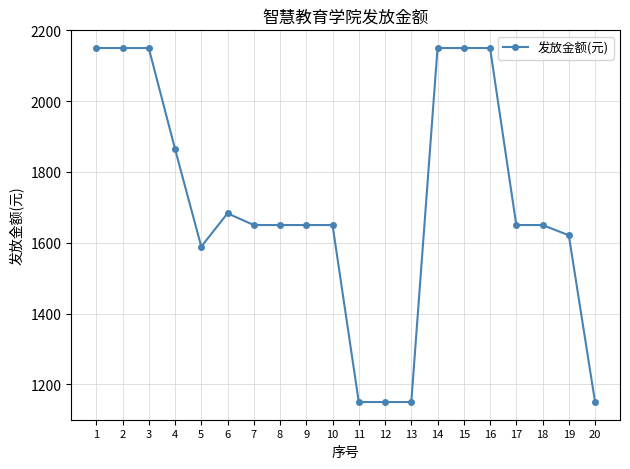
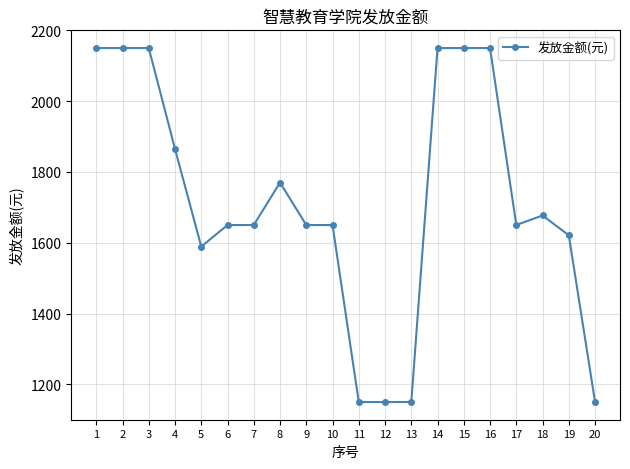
6: 1680 -> 1650
8: 1650 -> 1770
18: 1650 -> 1680
